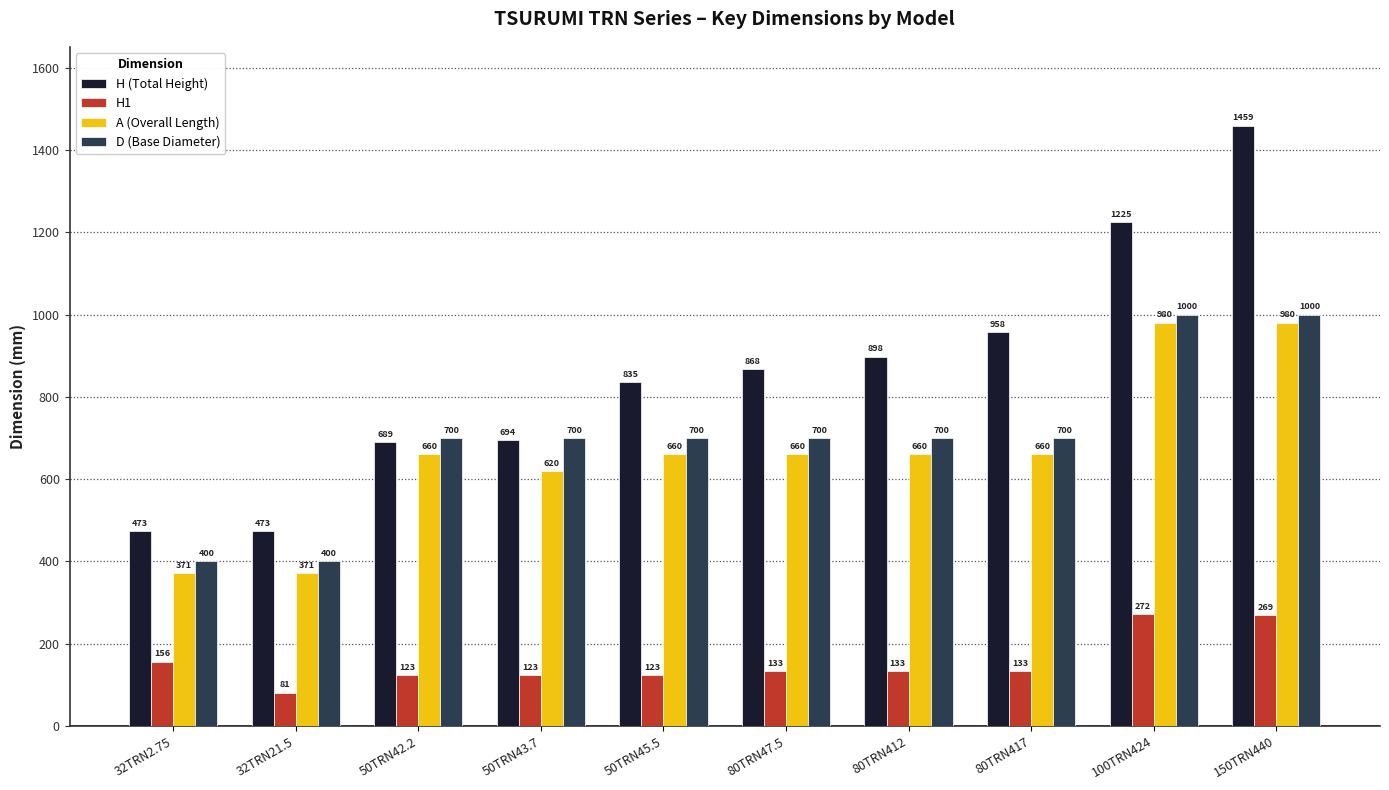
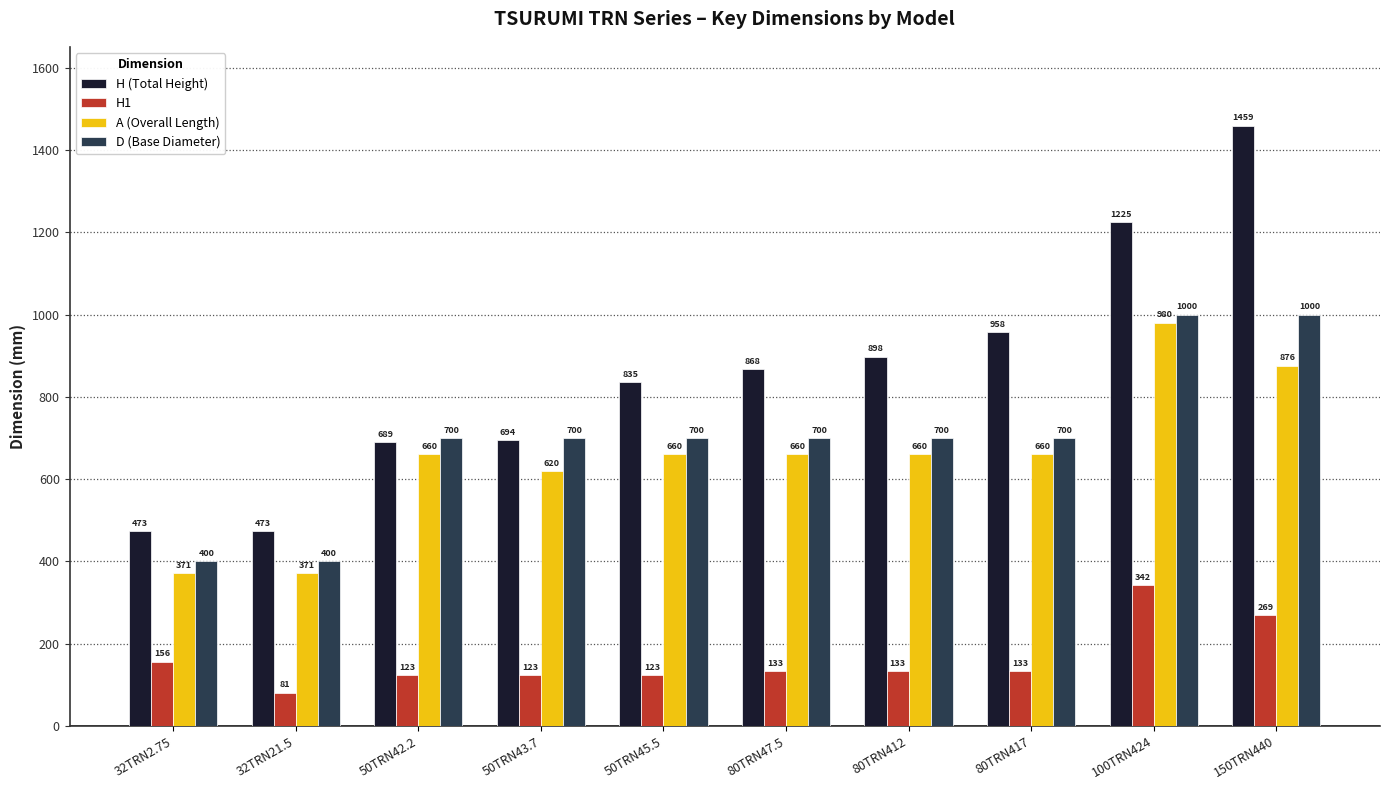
H1, 100TRN424: 272 -> 342
A (Overall Length), 150TRN440: 980 -> 876
